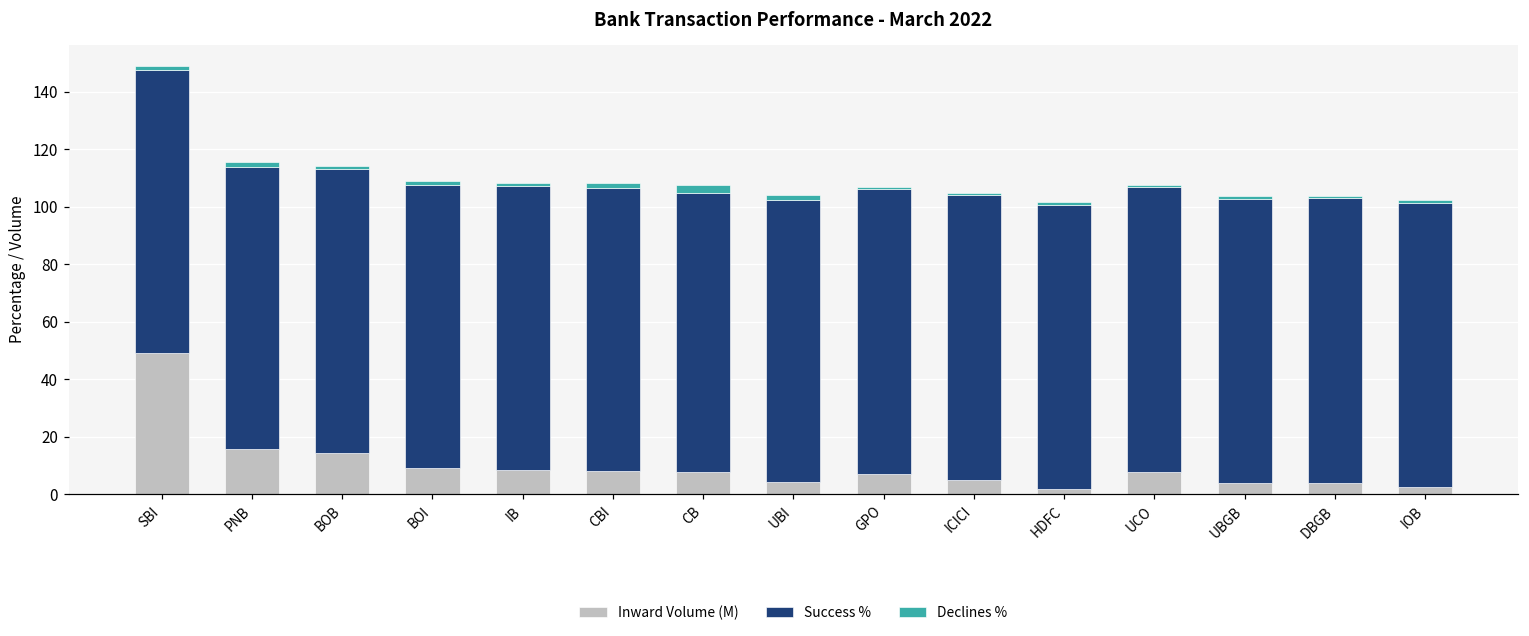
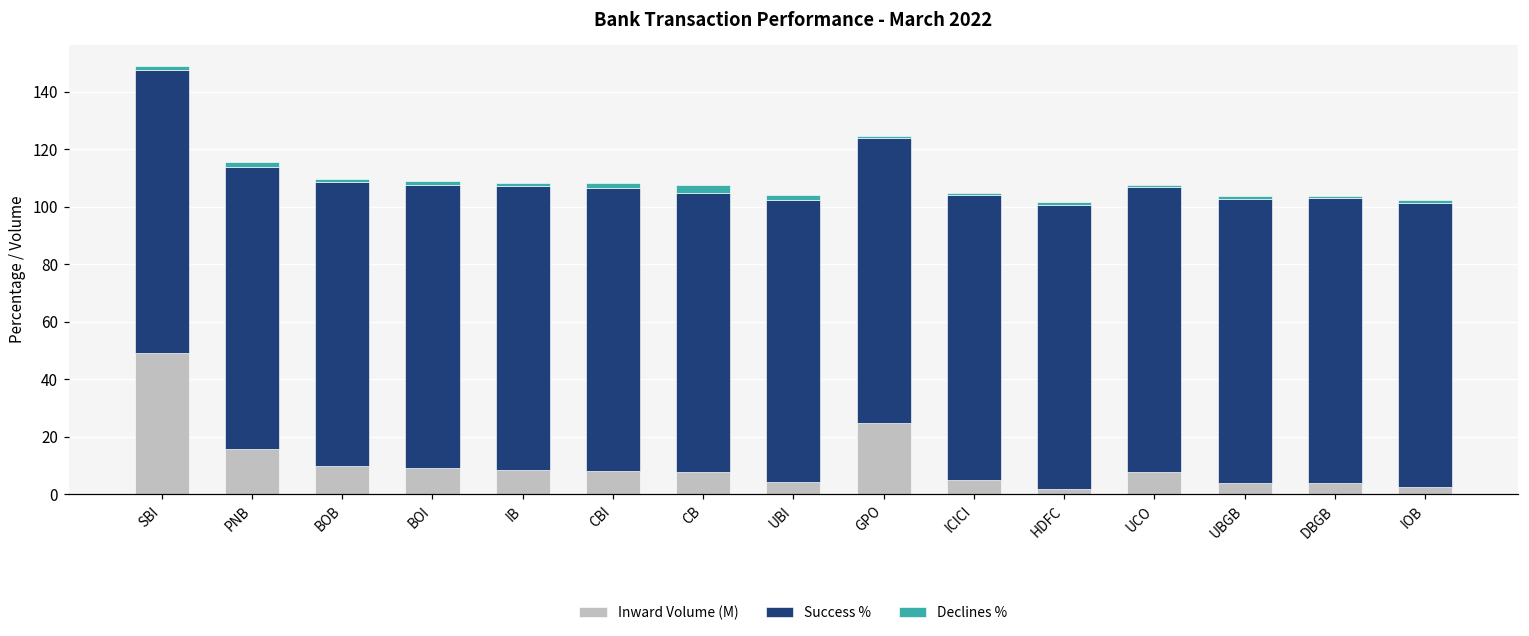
Inward Volume (M), BOB: 14 -> 10
Inward Volume (M), GPO: 7 -> 25
